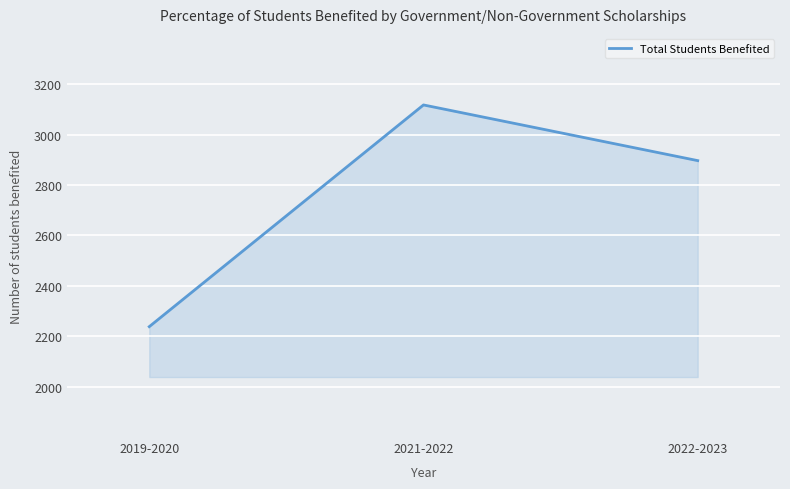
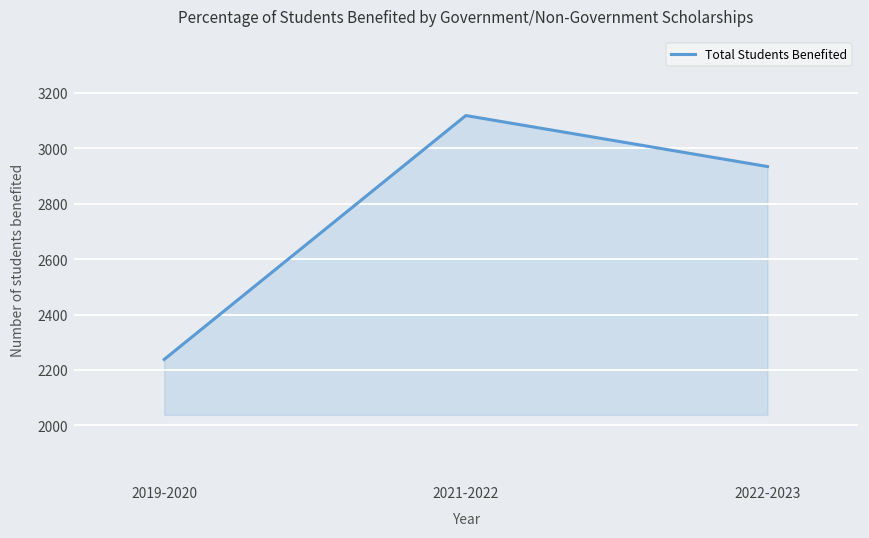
2022-2023: 2900 -> 2930
